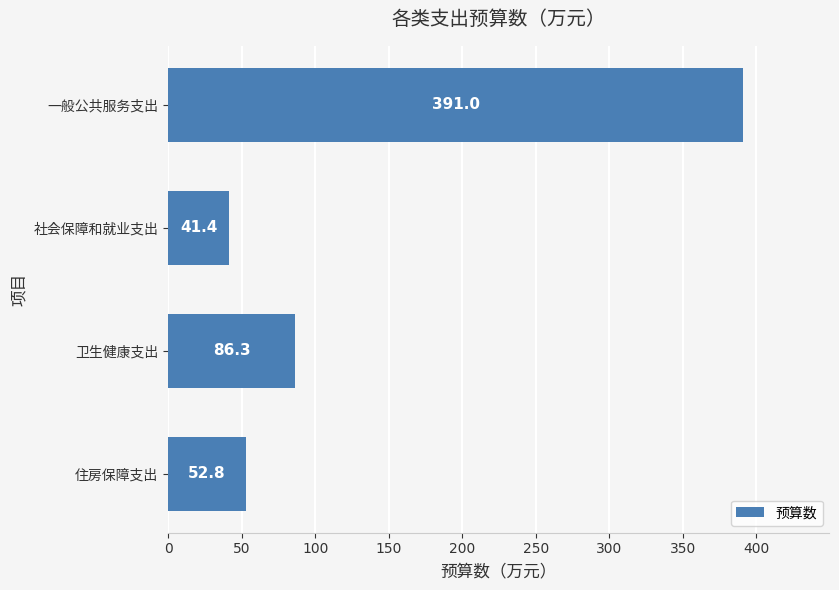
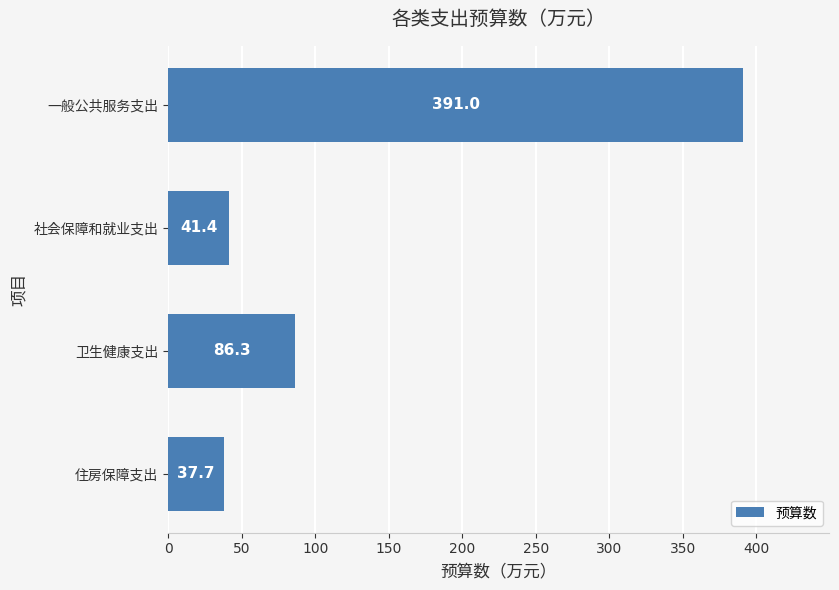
住房保障支出: 52.8 -> 37.7
